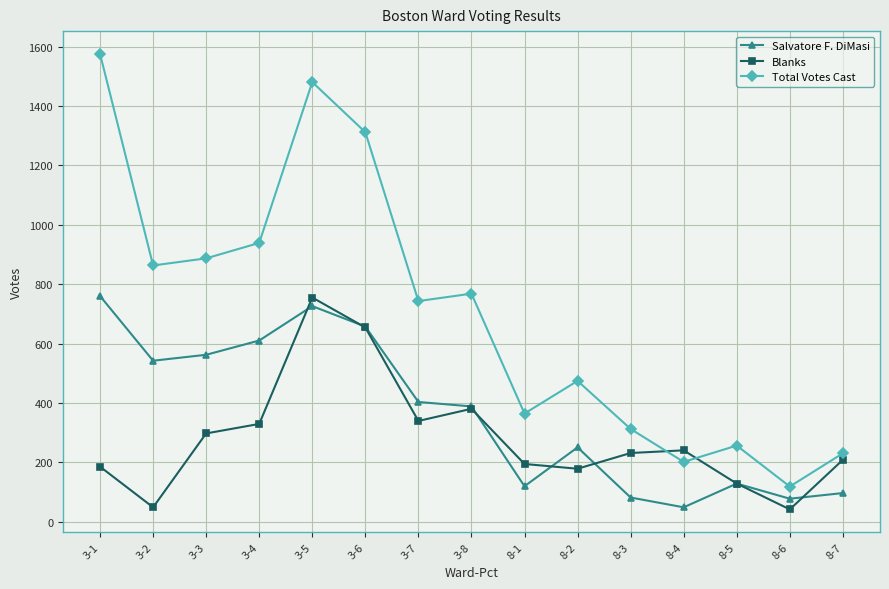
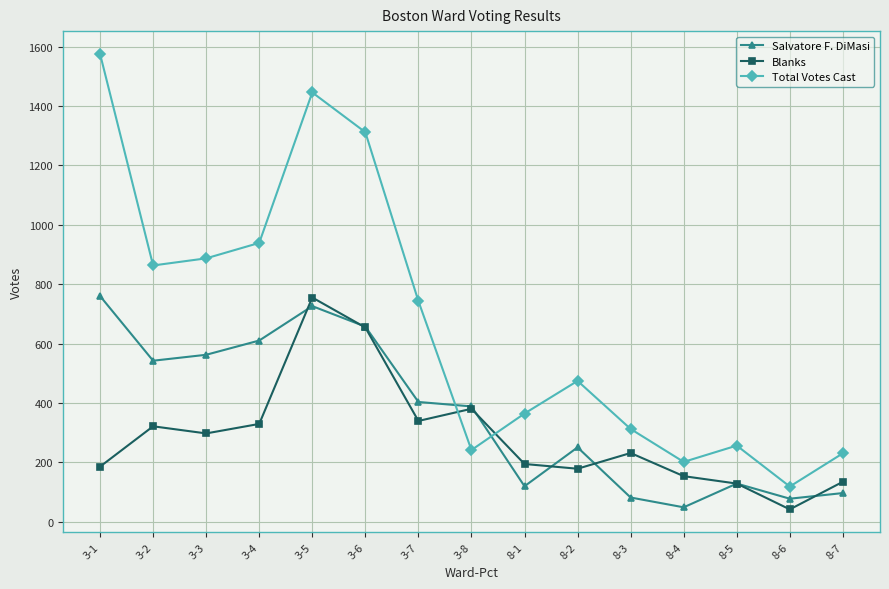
Blanks, 3-2: 50 -> 320
Total Votes Cast, 3-5: 1480 -> 1450
Total Votes Cast, 3-8: 770 -> 240
Blanks, 8-4: 240 -> 150
Blanks, 8-7: 210 -> 130
